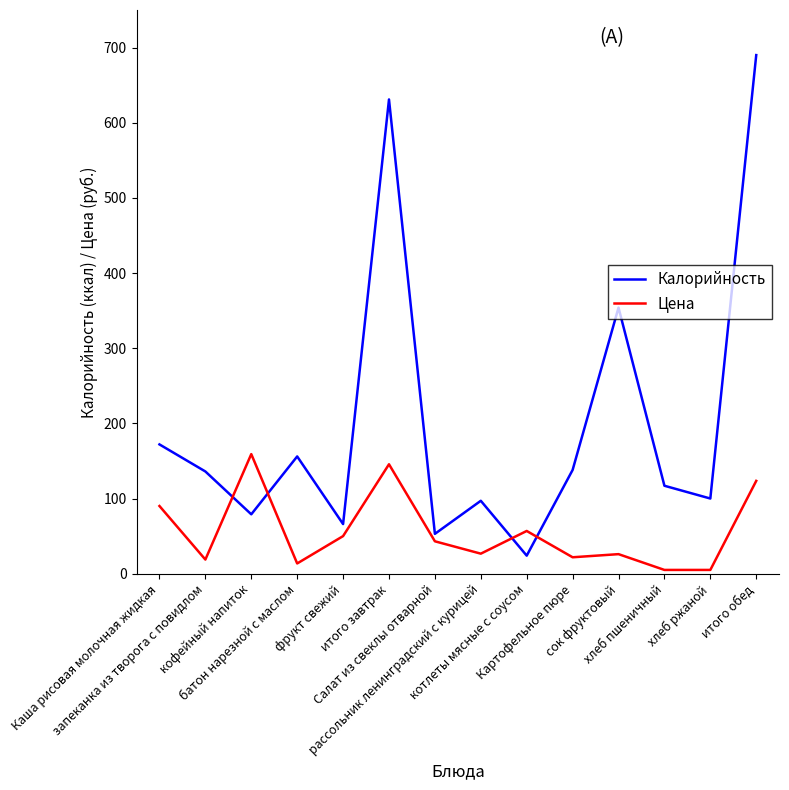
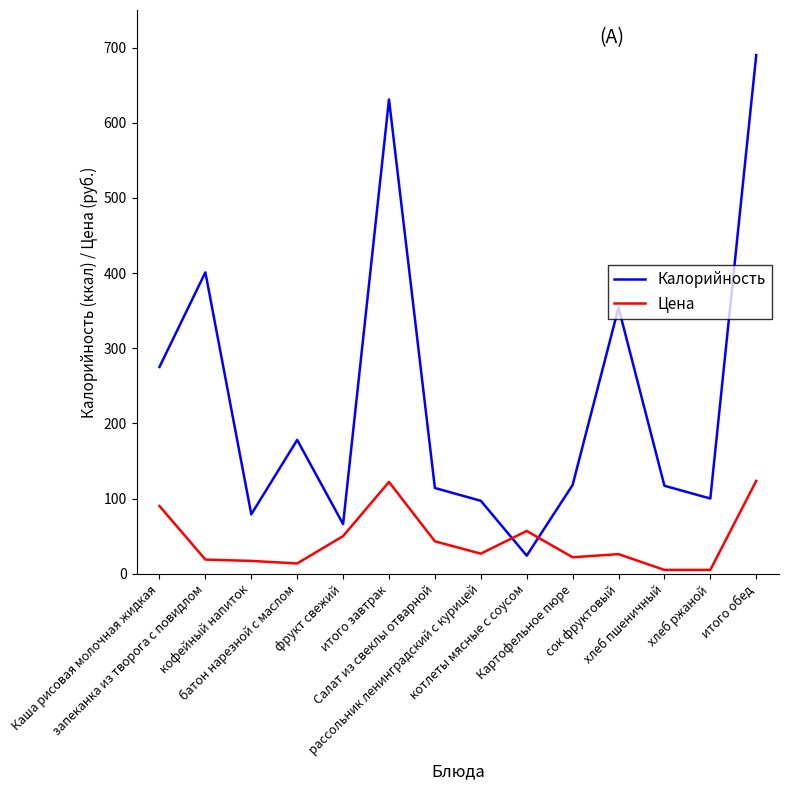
Калорийность, Каша рисовая молочная жидкая: 170 -> 280
Калорийность, запеканка из творога с повидлом: 140 -> 400
Цена, кофейный напиток: 160 -> 20
Калорийность, батон нарезной с маслом: 160 -> 180
Цена, итого завтрак: 150 -> 120
Калорийность, Салат из свеклы отварной: 50 -> 110
Калорийность, Картофельное пюре: 140 -> 120
